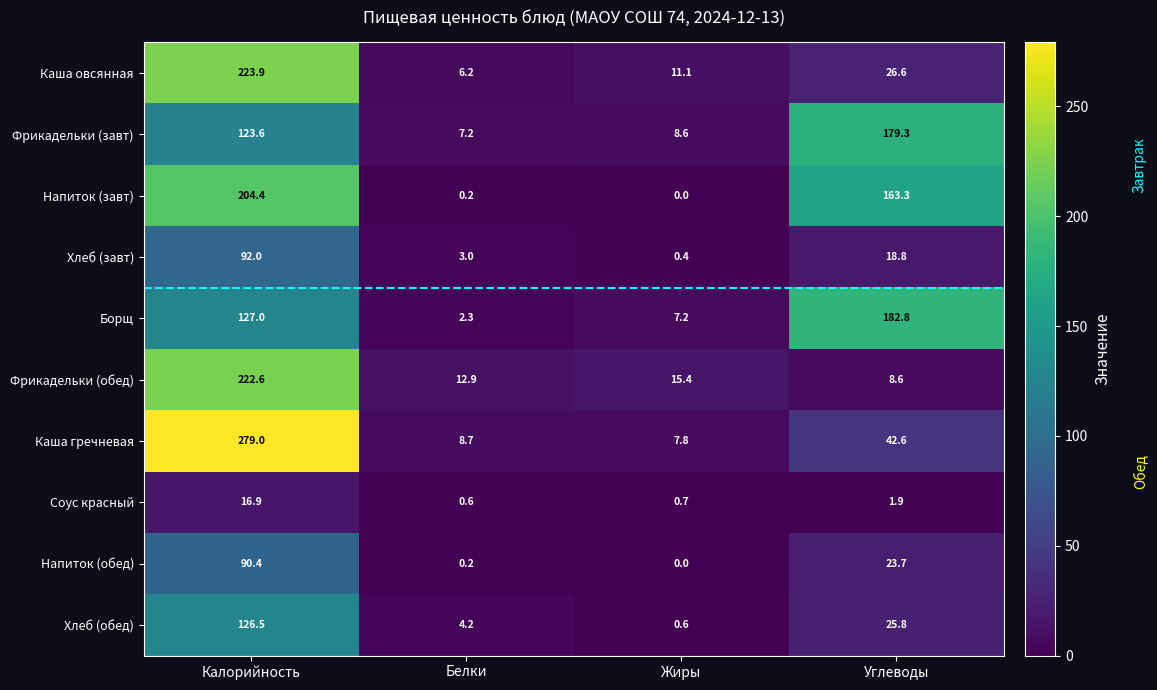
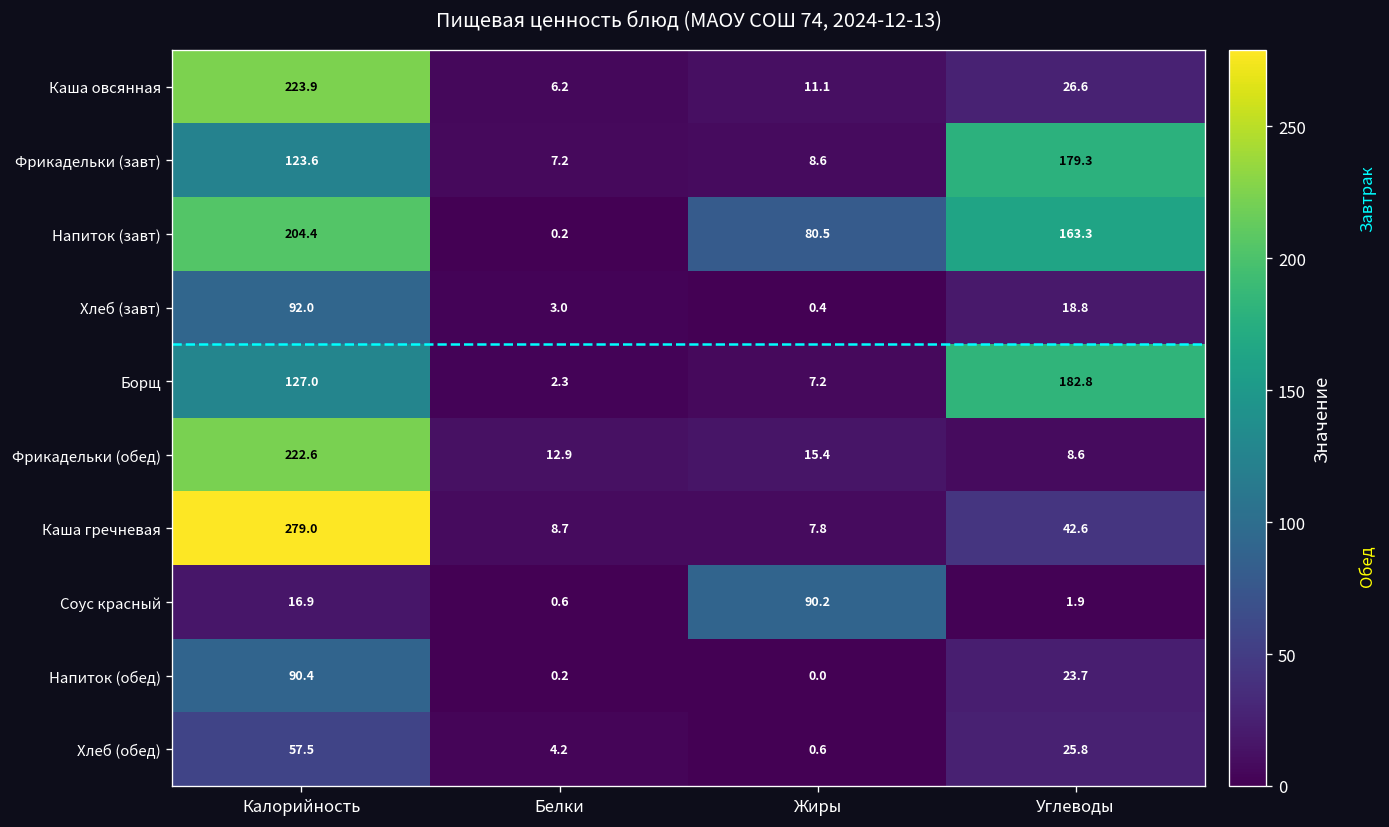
Напиток (завт), Жиры: 0.0 -> 80.5
Соус красный, Жиры: 0.7 -> 90.2
Хлеб (обед), Калорийность: 126.5 -> 57.5
